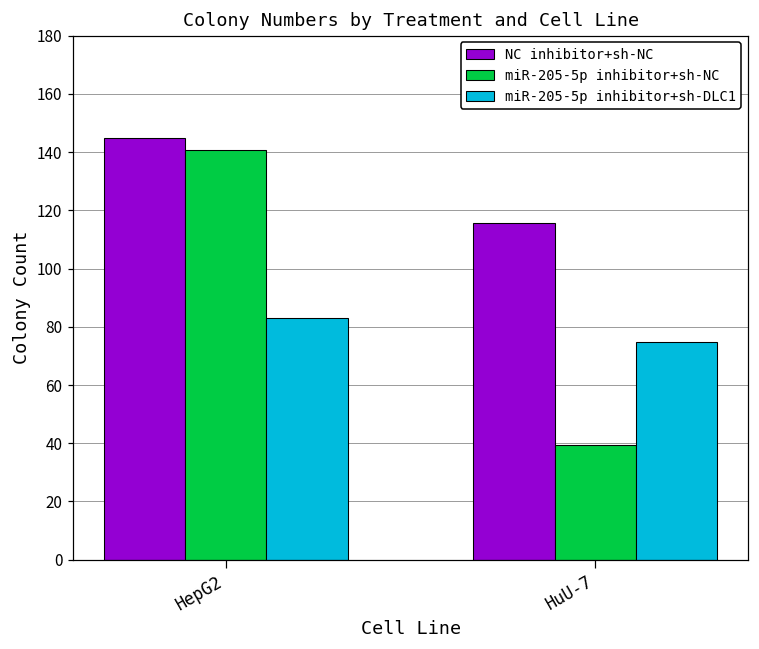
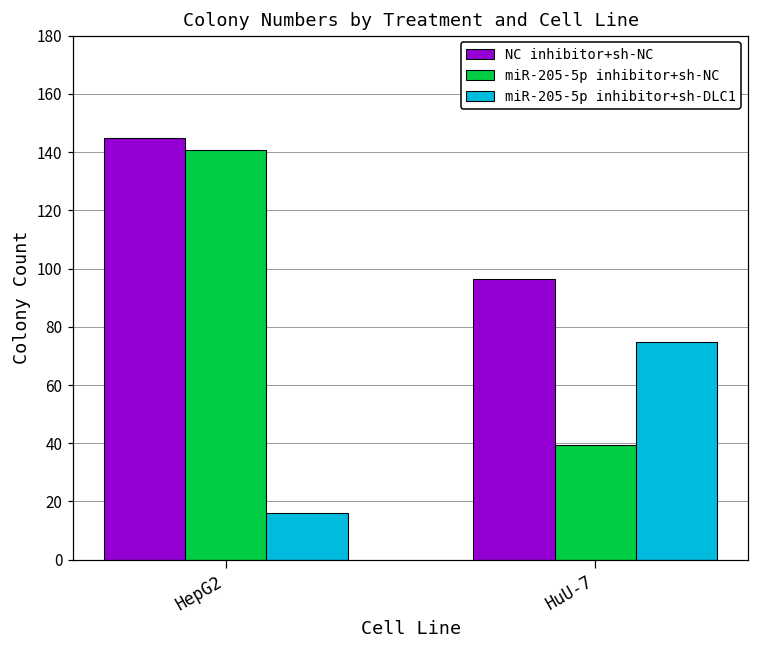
miR-205-5p inhibitor+sh-DLC1, HepG2: 83 -> 16
NC inhibitor+sh-NC, HuU-7: 116 -> 97
